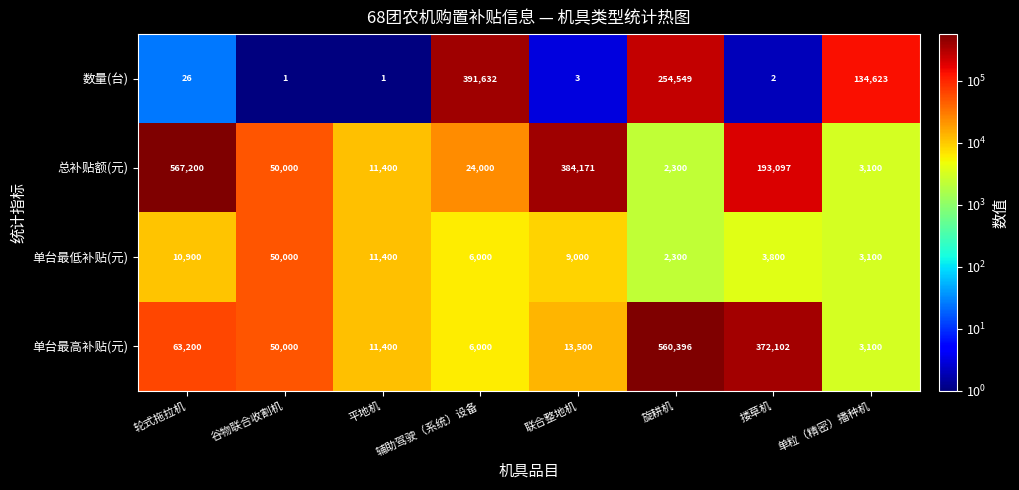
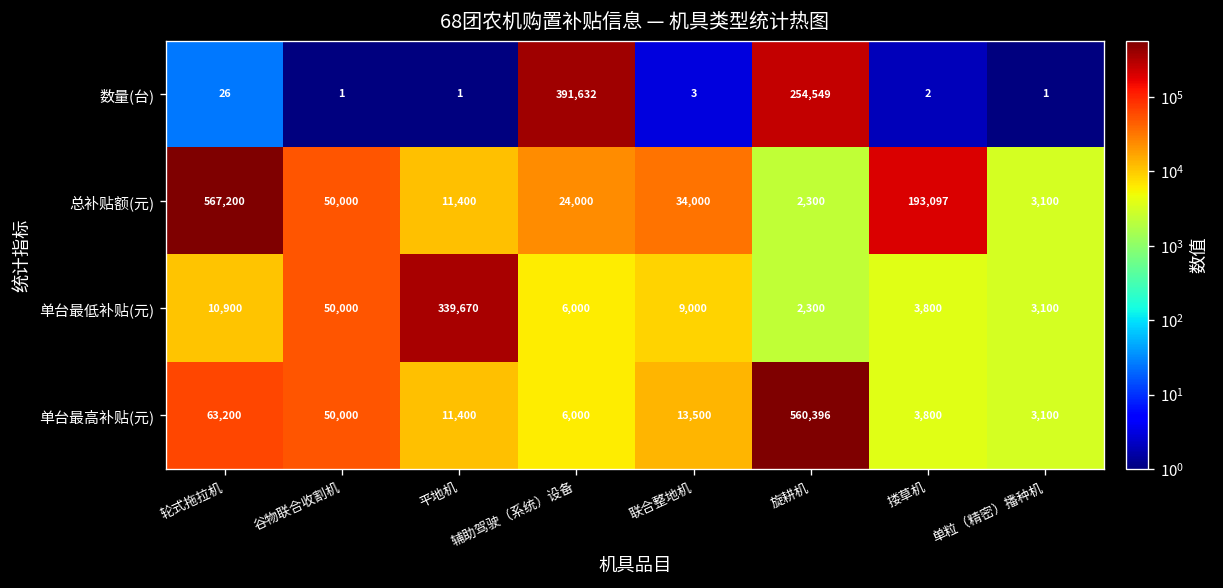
数量(台), 单粒（精密）播种机: 134,623 -> 1
总补贴额(元), 联合整地机: 384,171 -> 34,000
单台最低补贴(元), 平地机: 11,400 -> 339,670
单台最高补贴(元), 搂草机: 372,102 -> 3,800
